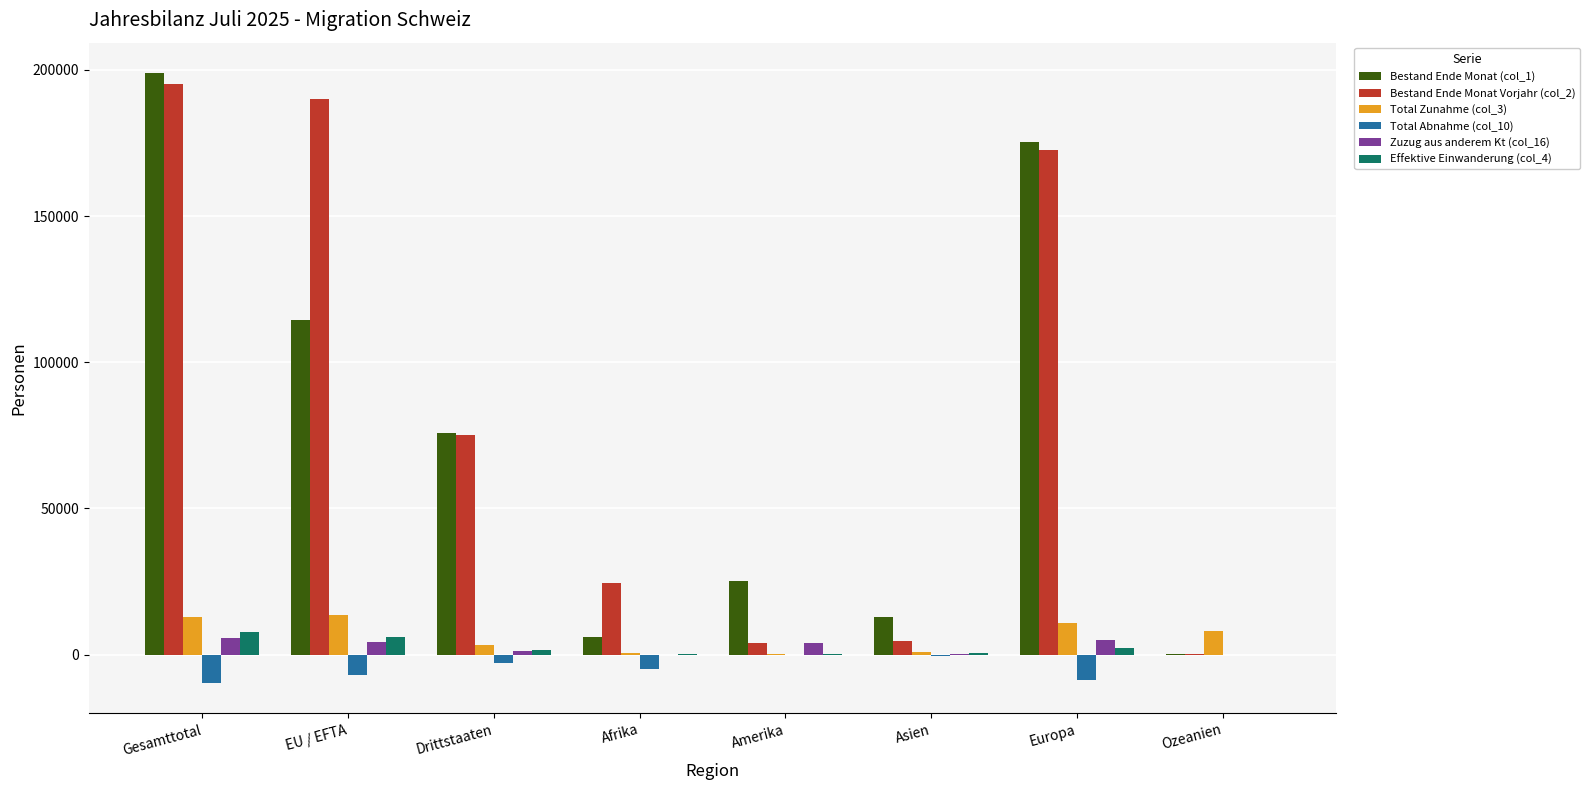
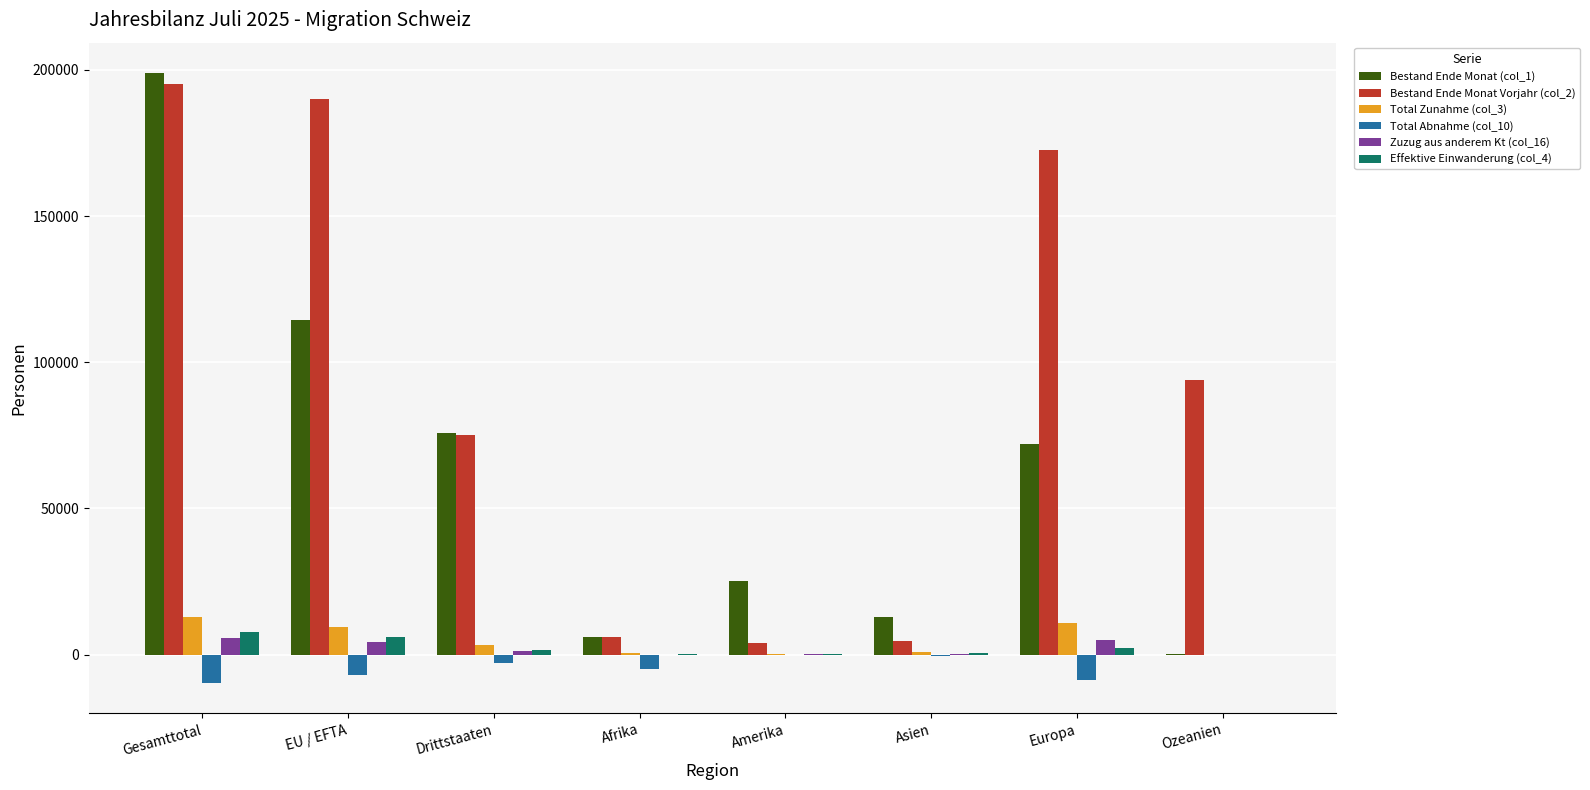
Total Zunahme (col_3), EU / EFTA: 14000 -> 9000
Bestand Ende Monat Vorjahr (col_2), Afrika: 24000 -> 6000
Zuzug aus anderem Kt (col_16), Amerika: 4000 -> 0
Bestand Ende Monat (col_1), Europa: 175000 -> 72000
Bestand Ende Monat Vorjahr (col_2), Ozeanien: 0 -> 94000
Total Zunahme (col_3), Ozeanien: 8000 -> 0
